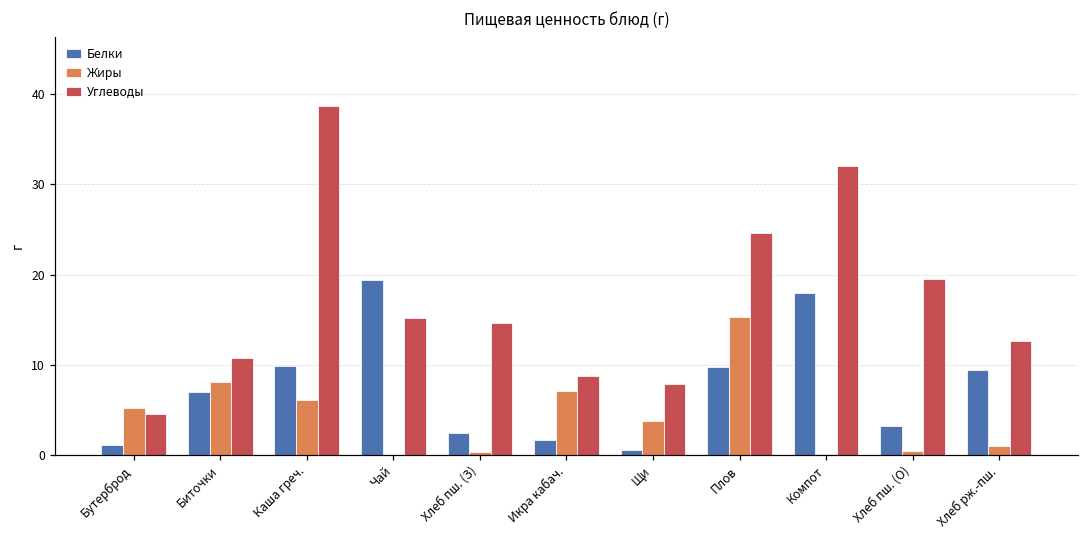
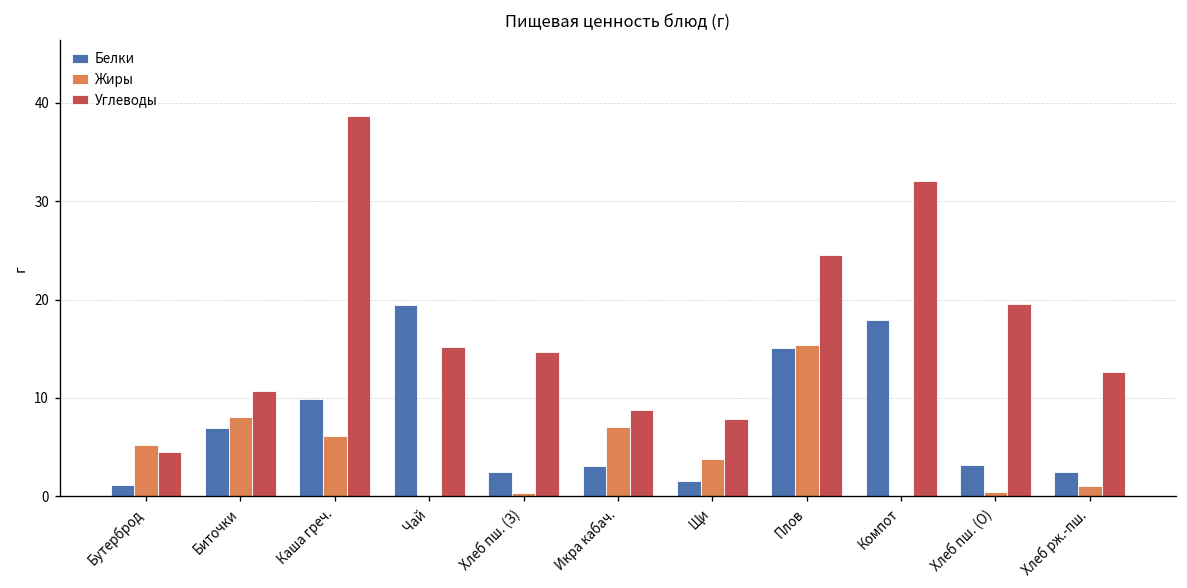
Белки, Икра кабач.: 2 -> 3
Белки, Щи: 1 -> 2
Белки, Плов: 10 -> 15
Белки, Хлеб рж.-пш.: 9 -> 2
